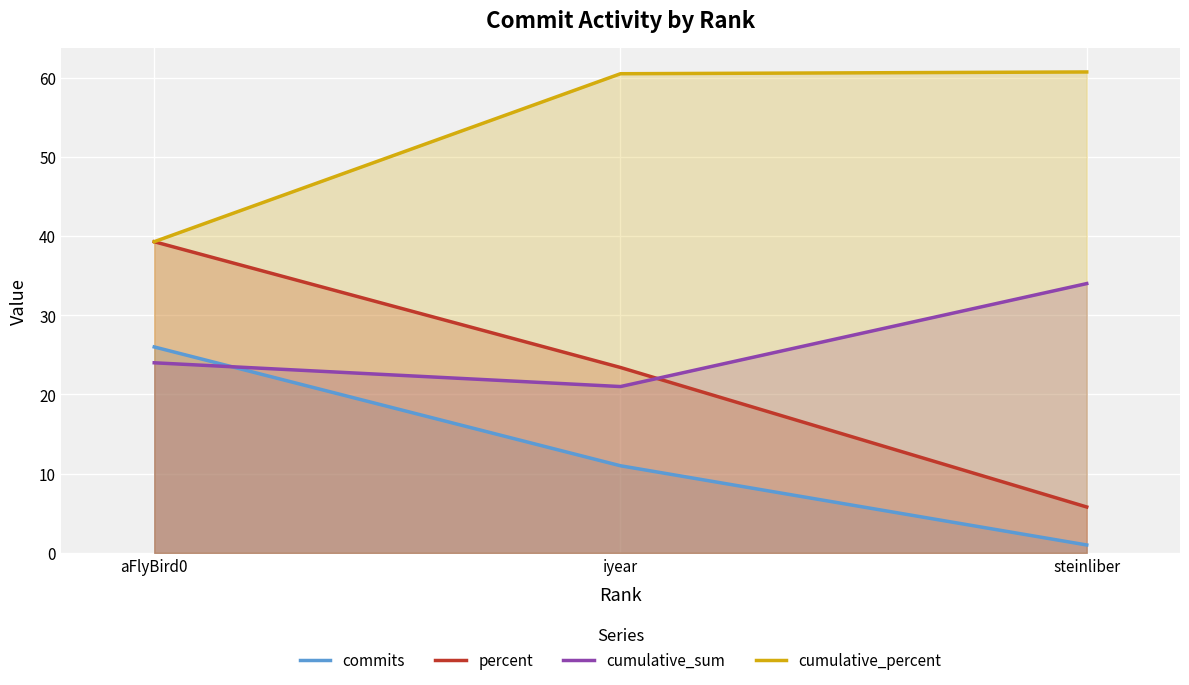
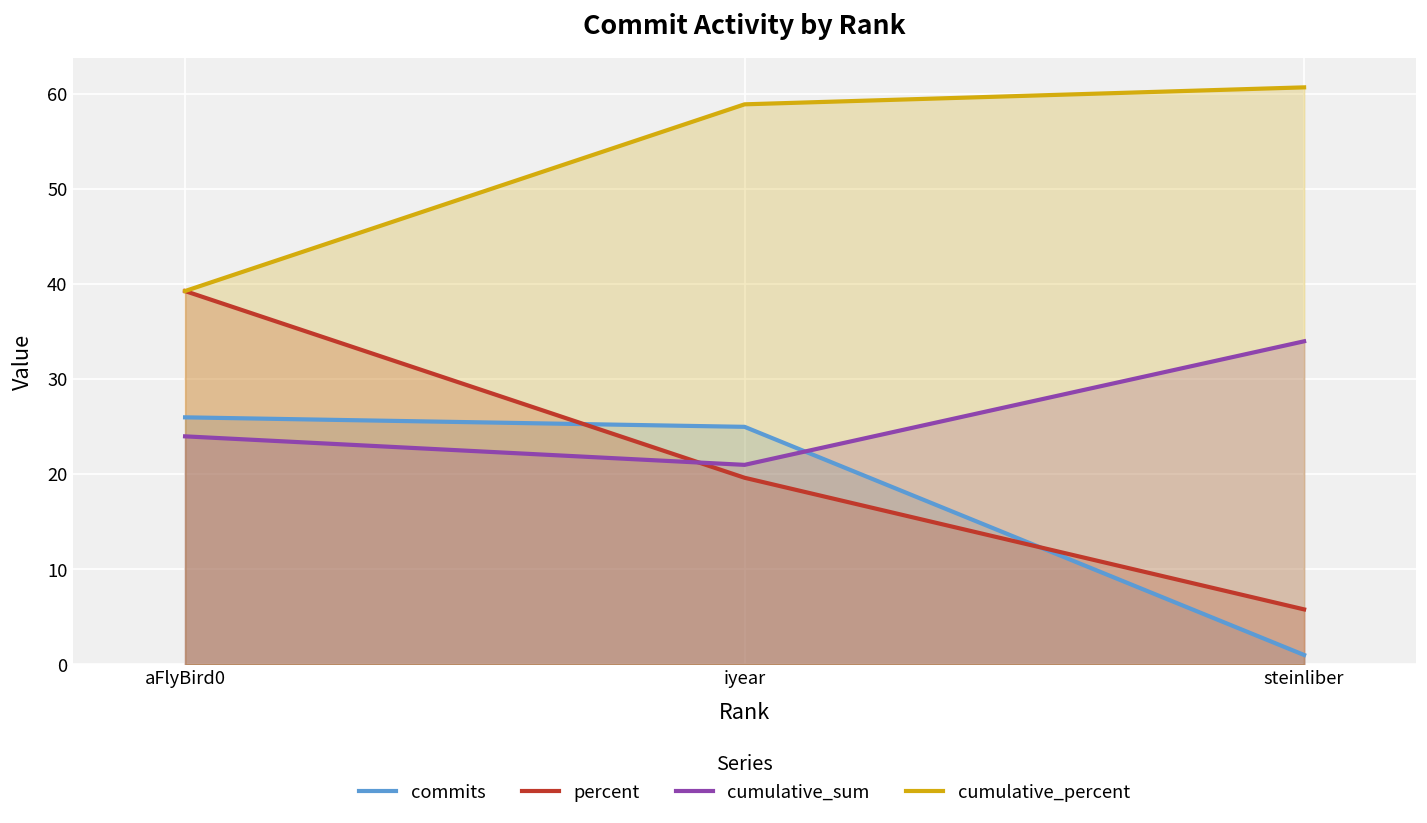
commits, iyear: 11 -> 25
percent, iyear: 23 -> 20
cumulative_percent, iyear: 60 -> 59
